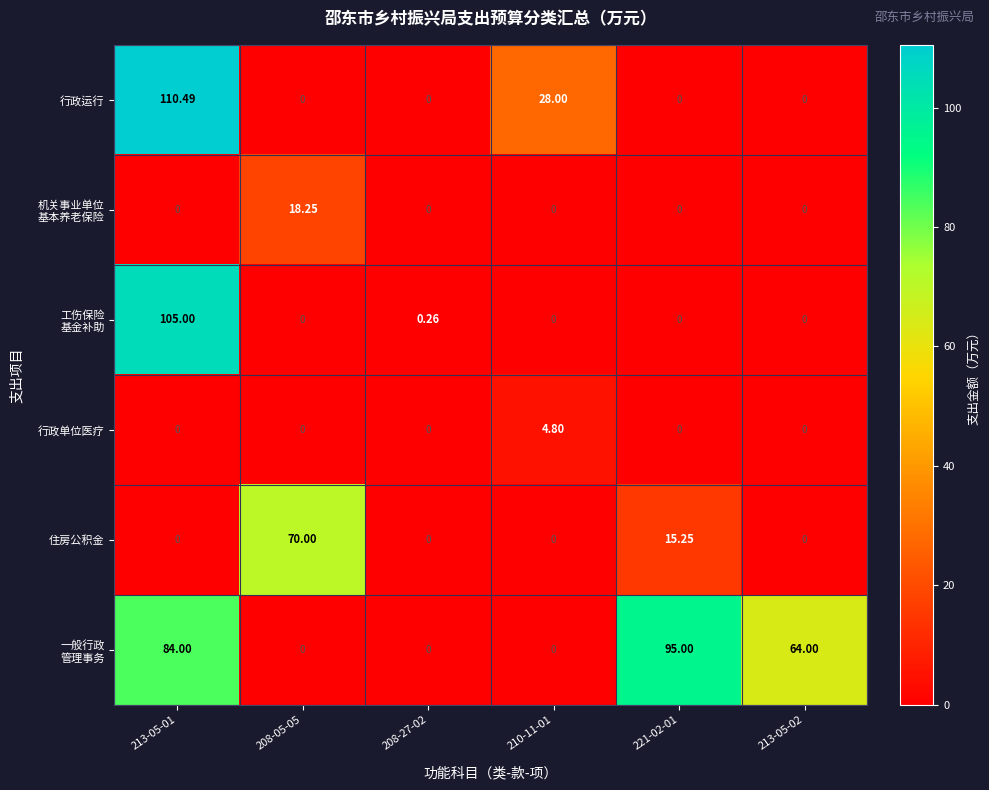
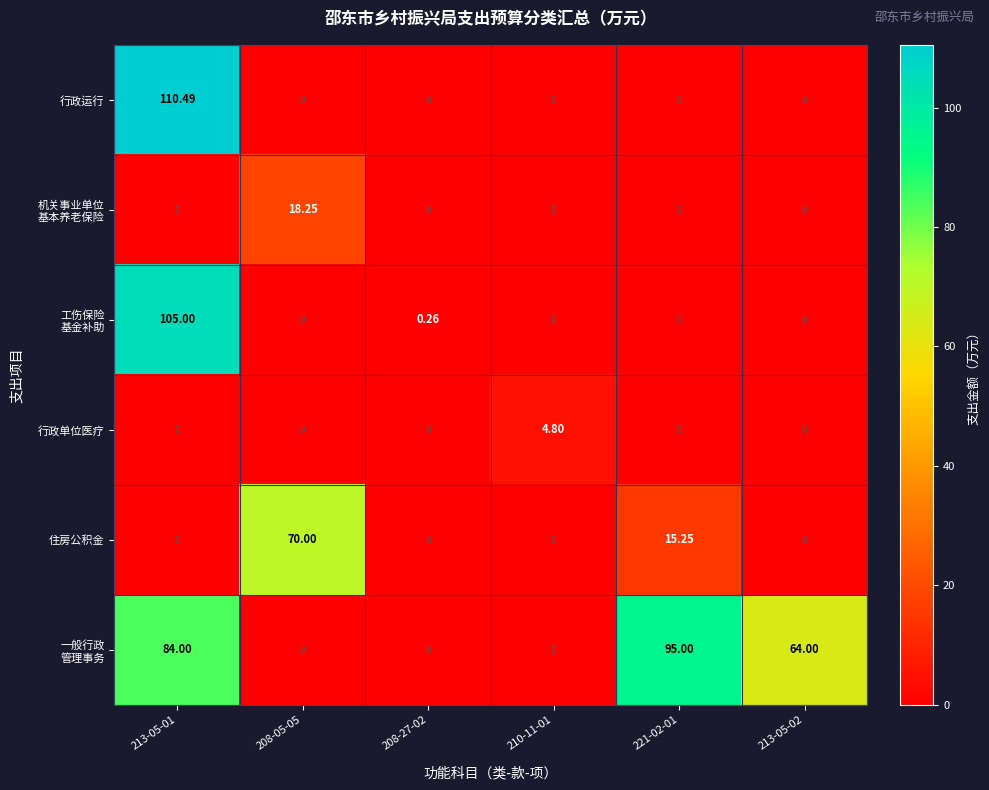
行政运行, 210-11-01: 28.00 -> 0
